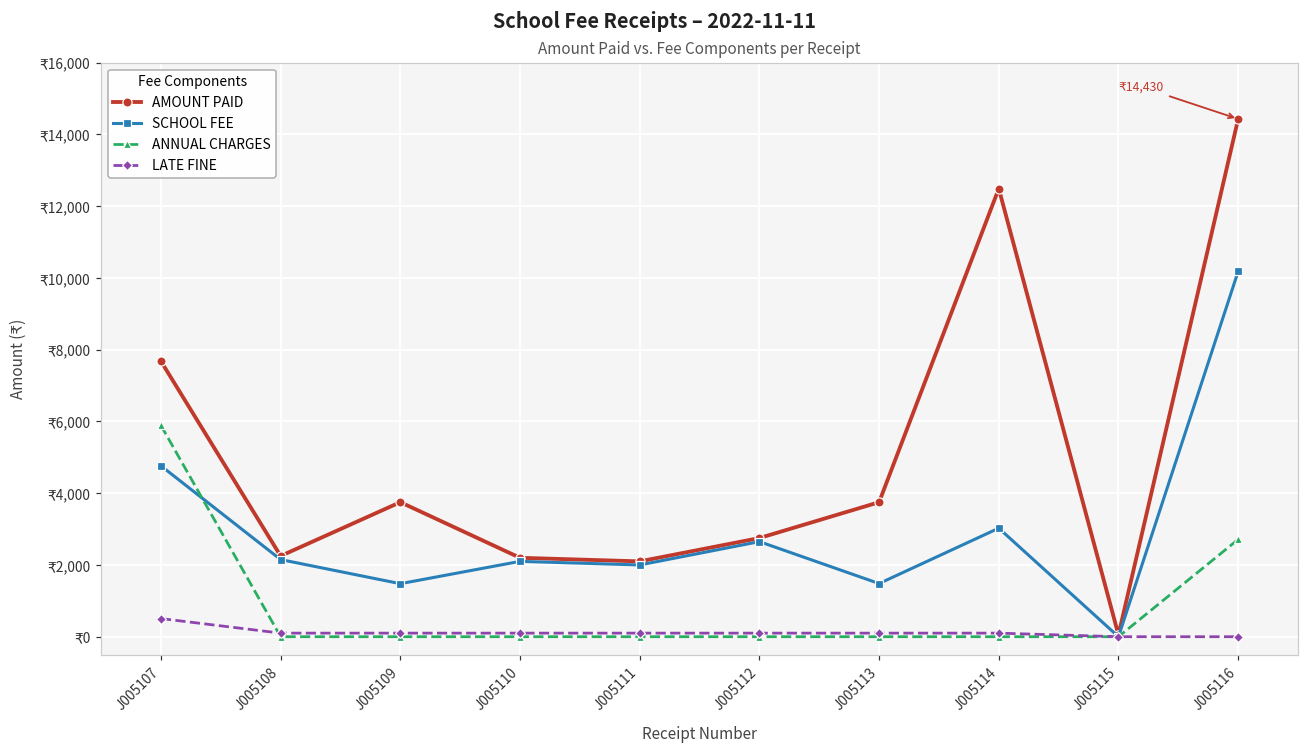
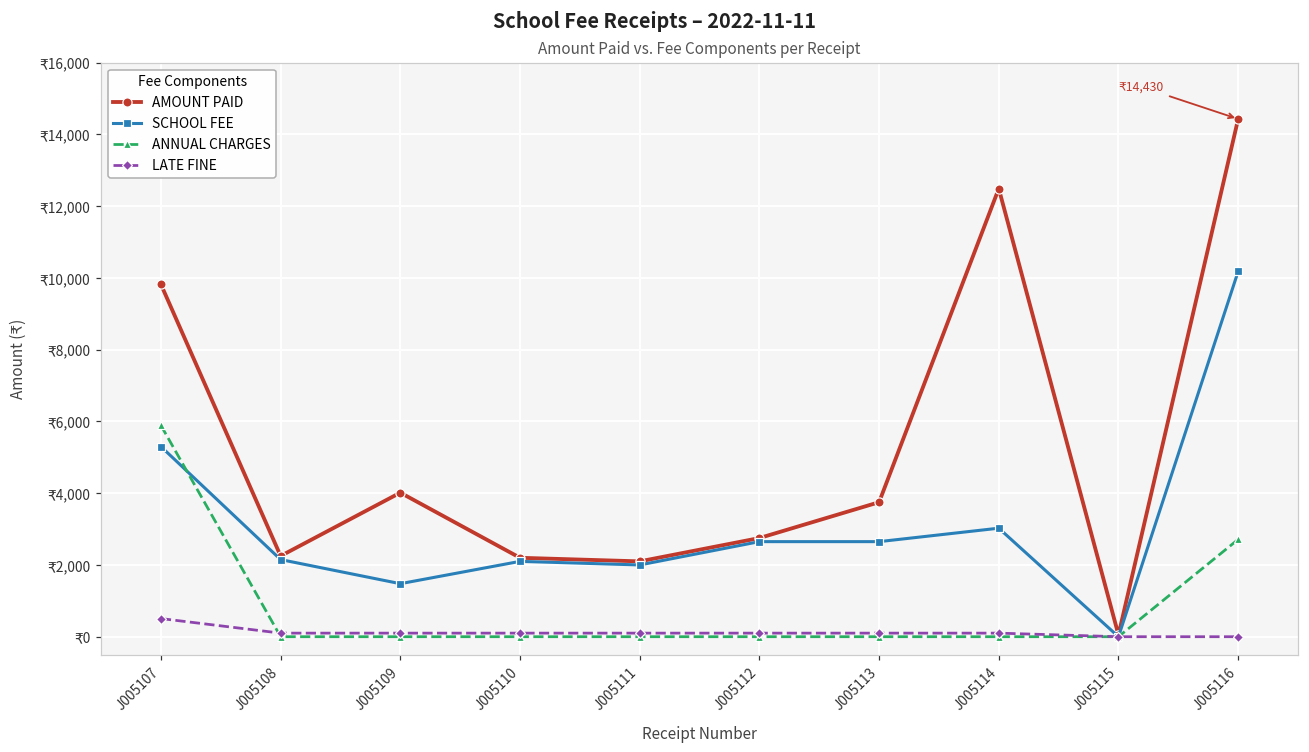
AMOUNT PAID, J005107: ₹7,700 -> ₹9,800
SCHOOL FEE, J005107: ₹4,800 -> ₹5,300
AMOUNT PAID, J005109: ₹3,800 -> ₹4,000
SCHOOL FEE, J005113: ₹1,500 -> ₹2,700
